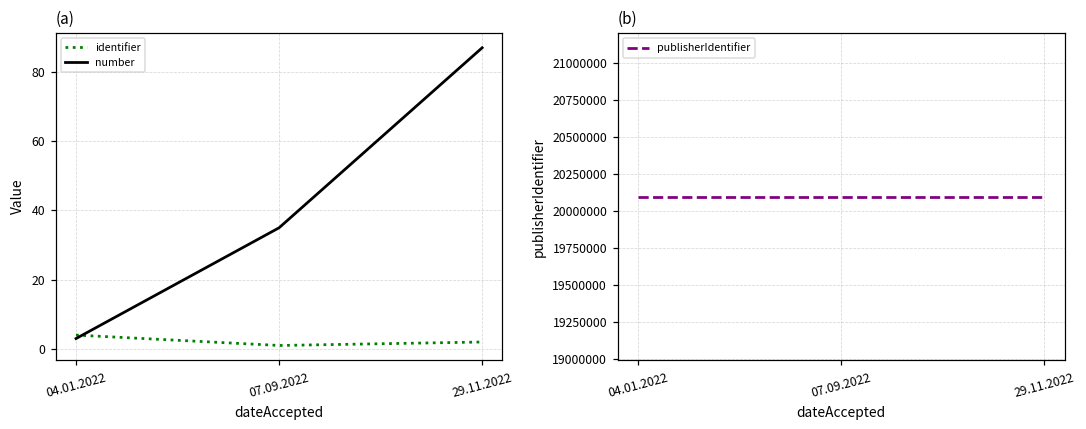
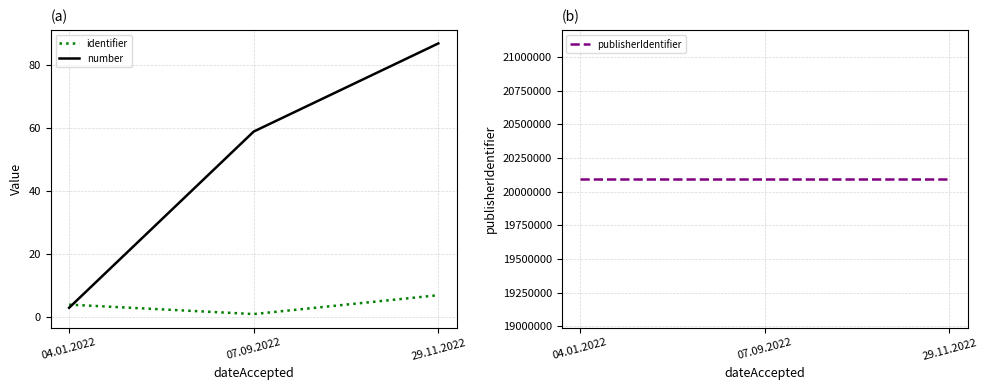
(a), number, 07.09.2022: 35 -> 59
(a), identifier, 29.11.2022: 2 -> 7
